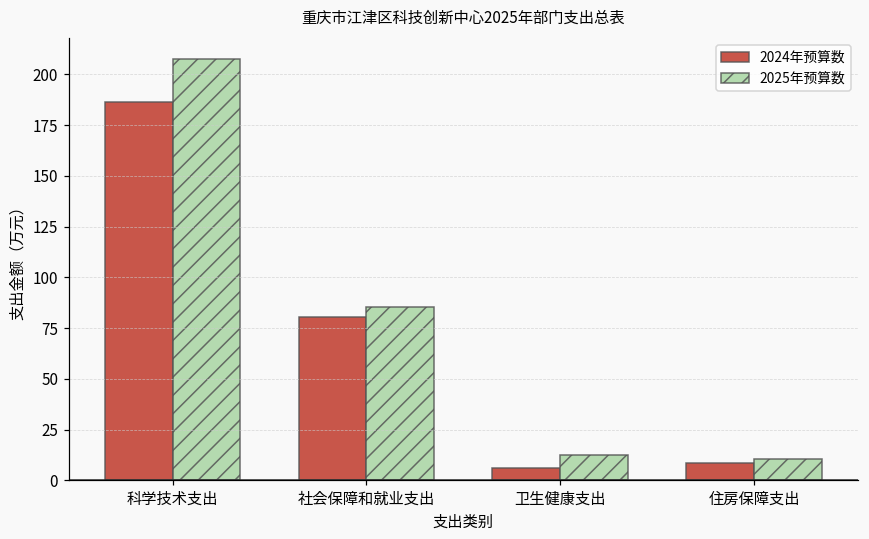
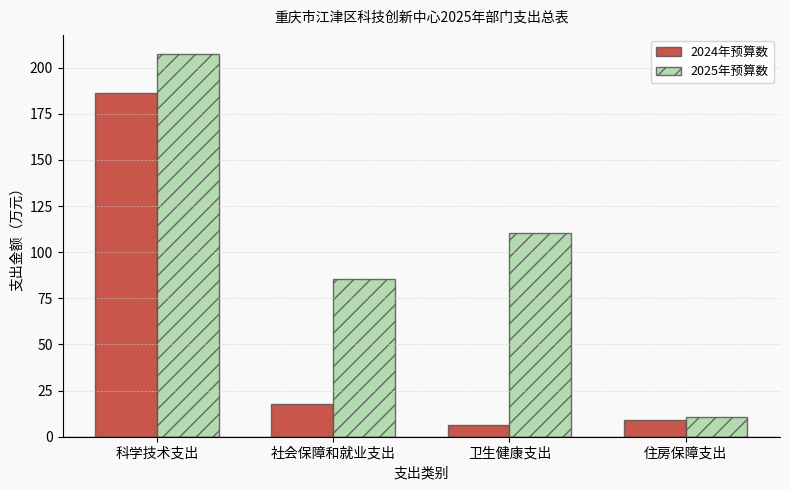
2024年预算数, 社会保障和就业支出: 80 -> 18
2025年预算数, 卫生健康支出: 13 -> 111
